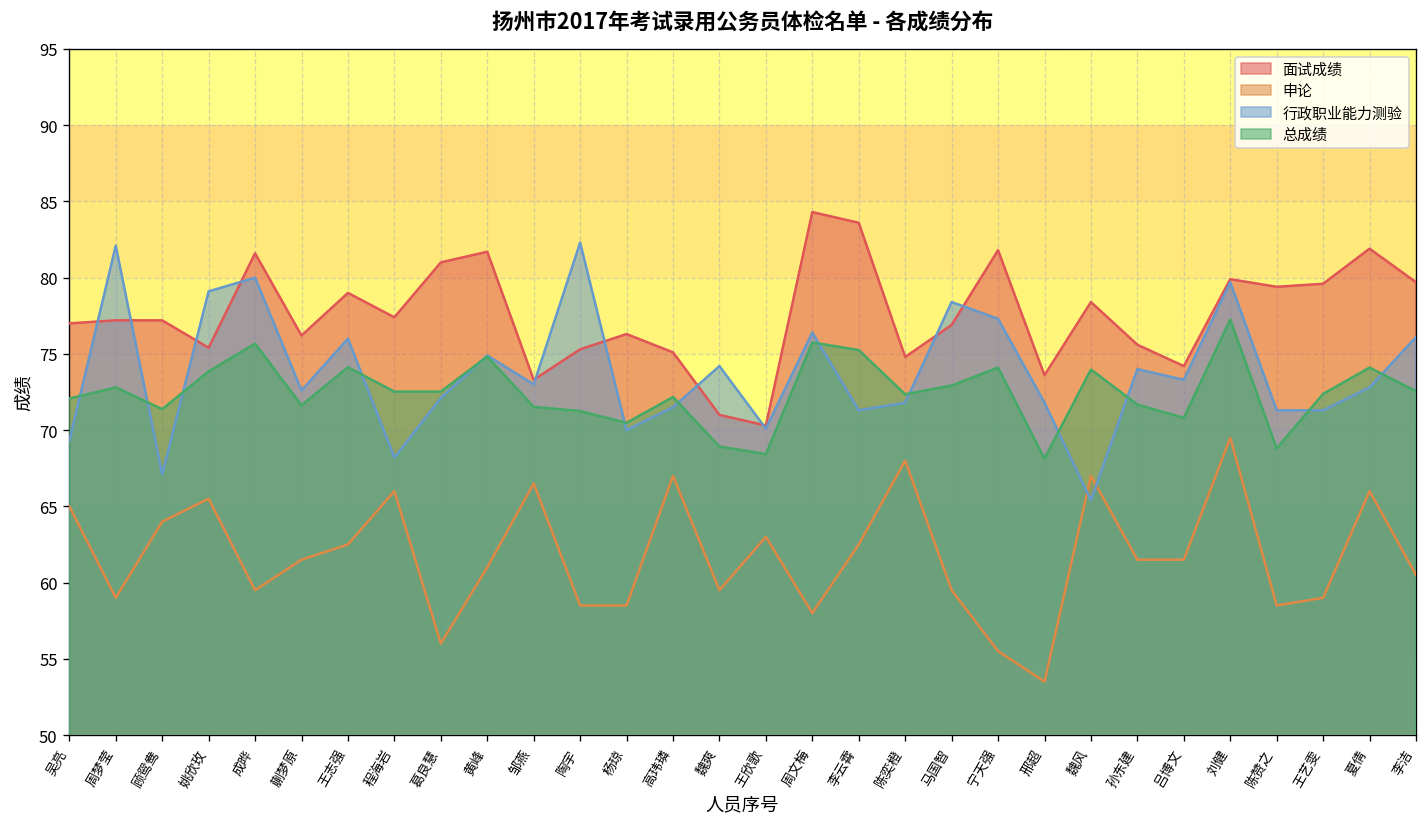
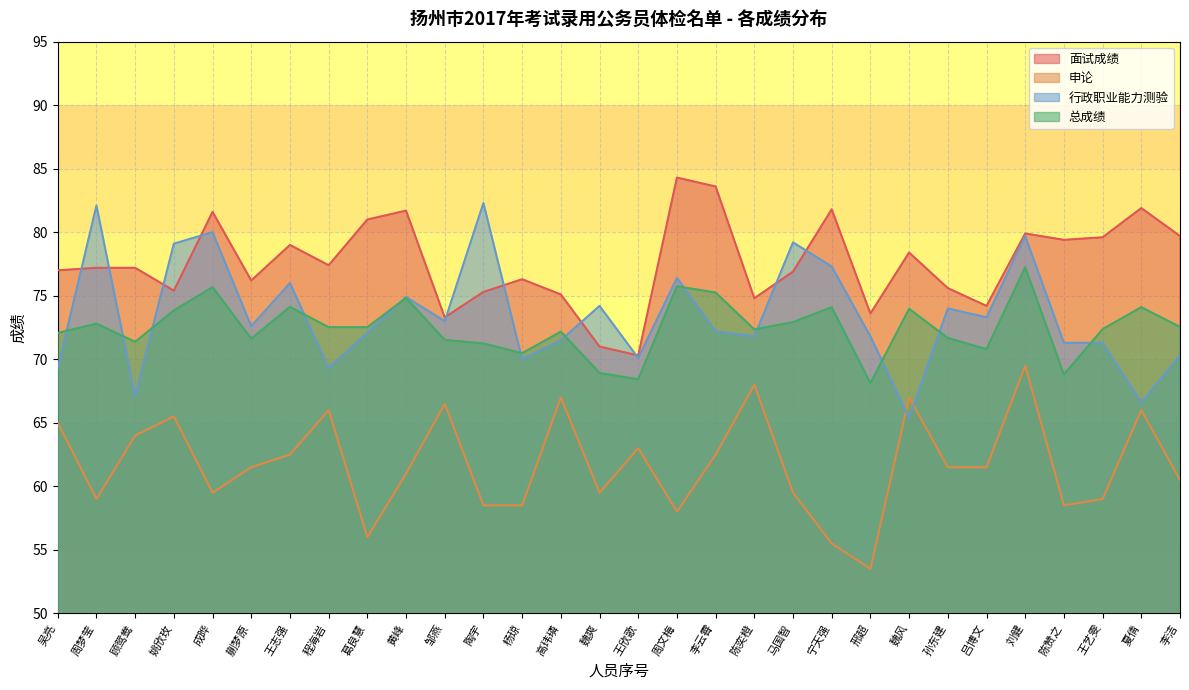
行政职业能力测验, 程海岩: 68.2 -> 69.3
行政职业能力测验, 李云霄: 71.3 -> 72.2
行政职业能力测验, 马国智: 78.4 -> 79.2
行政职业能力测验, 夏倩: 72.8 -> 66.6
行政职业能力测验, 李洁: 76.1 -> 70.3
